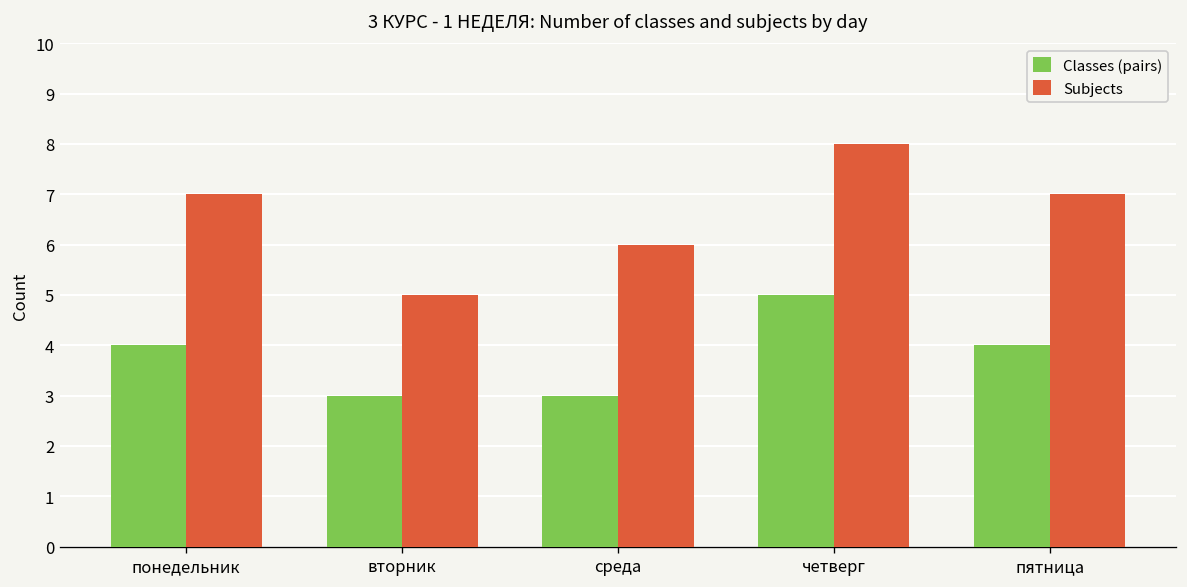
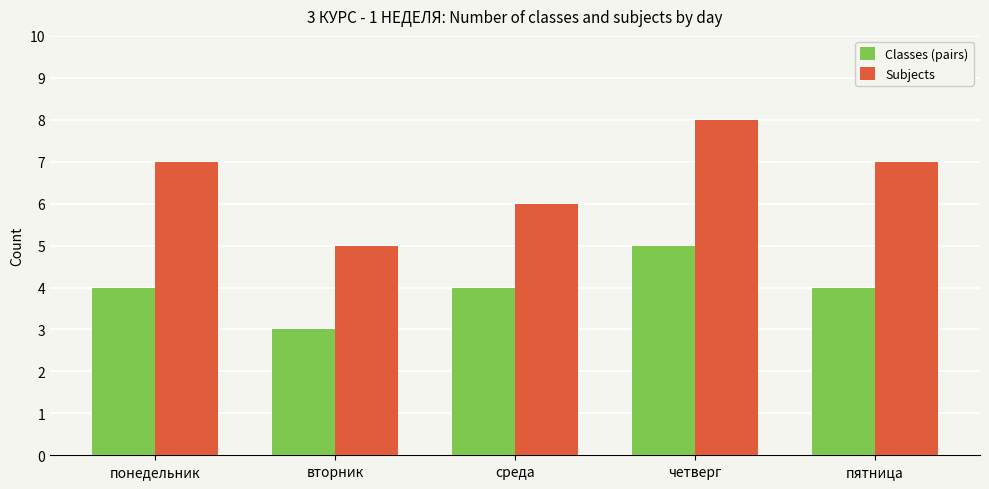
Classes (pairs), среда: 3 -> 4
